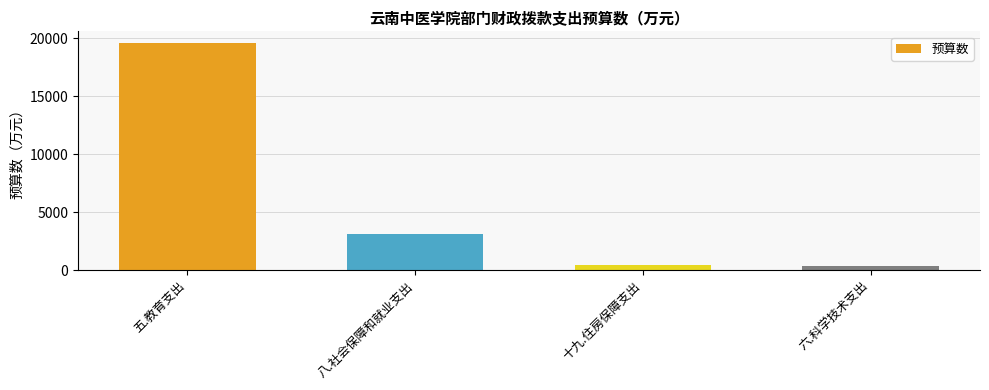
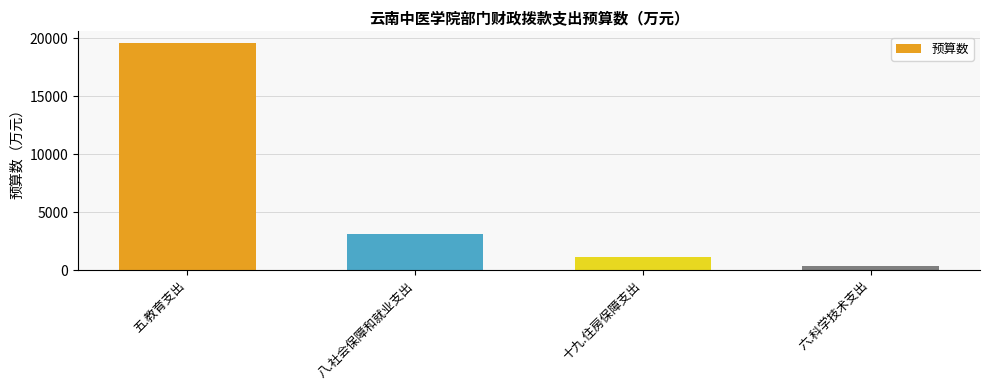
十九.住房保障支出: 500 -> 1200
